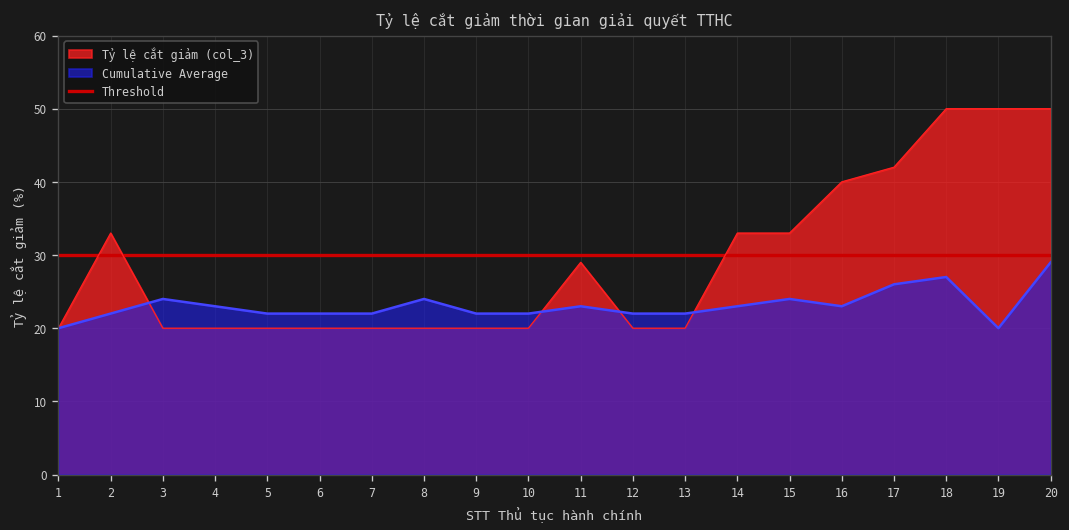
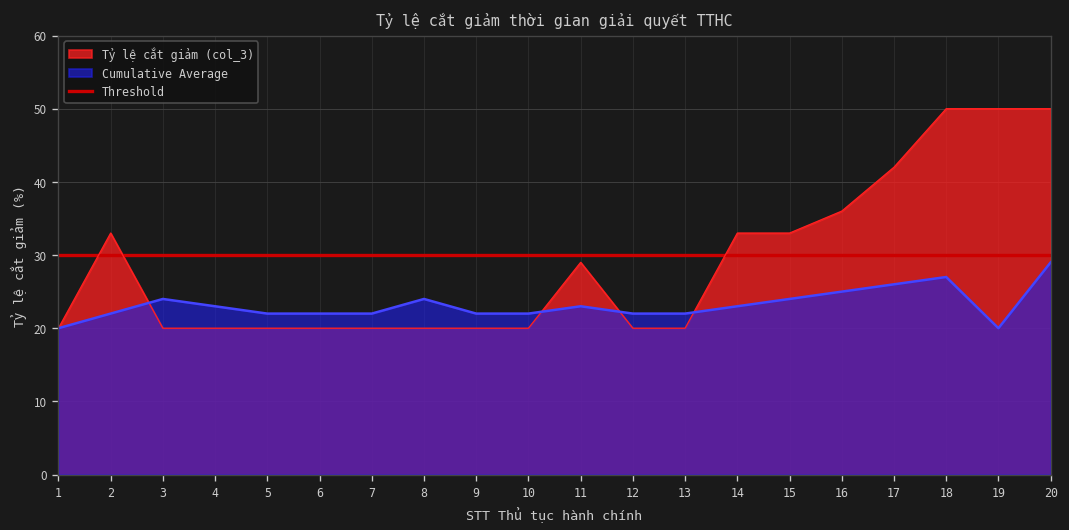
Tỷ lệ cắt giảm (col_3), 16: 40 -> 36
Cumulative Average, 16: 23 -> 25
